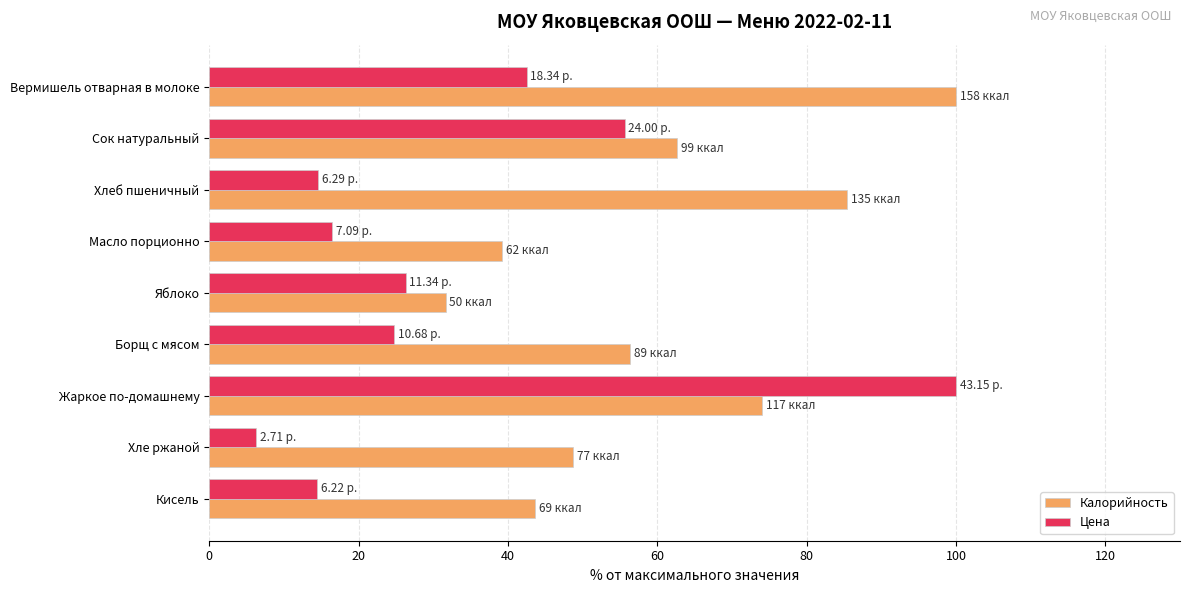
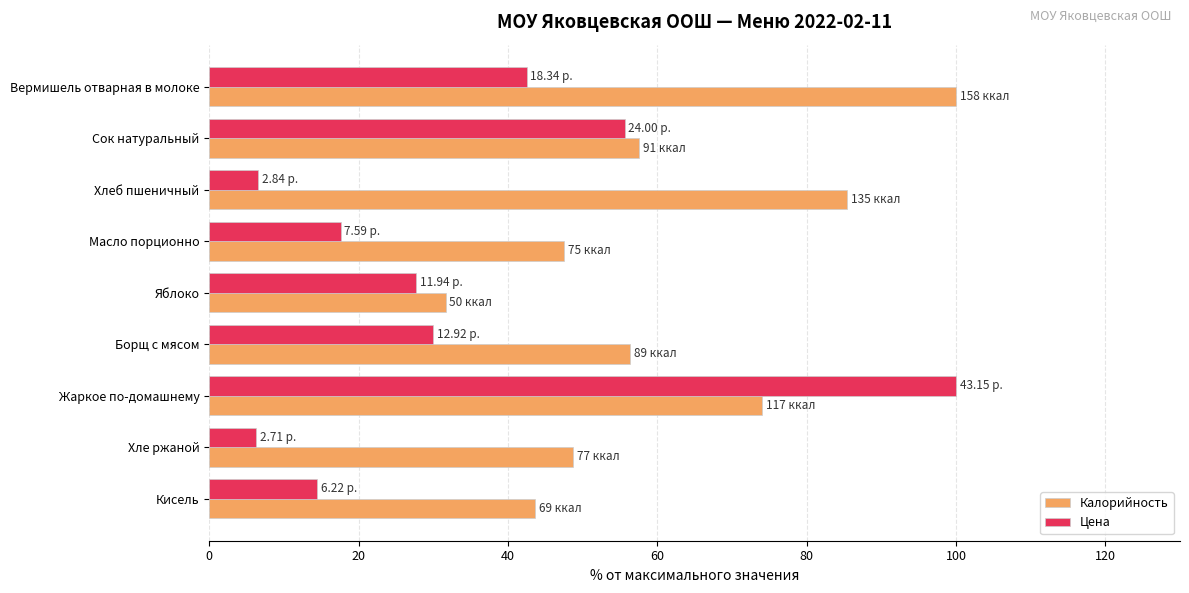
Калорийность, Сок натуральный: 99 -> 91
Цена, Хлеб пшеничный: 6.29 -> 2.84
Цена, Масло порционно: 7.09 -> 7.59
Калорийность, Масло порционно: 62 -> 75
Цена, Яблоко: 11.34 -> 11.94
Цена, Борщ с мясом: 10.68 -> 12.92
